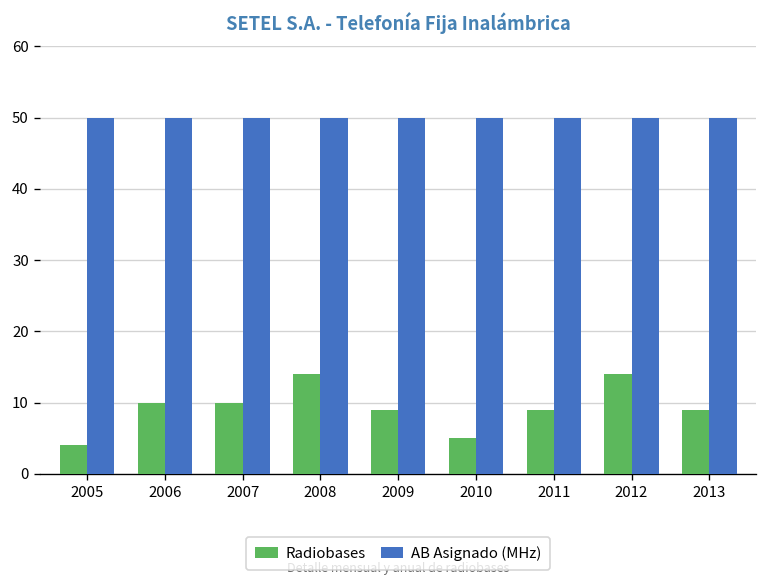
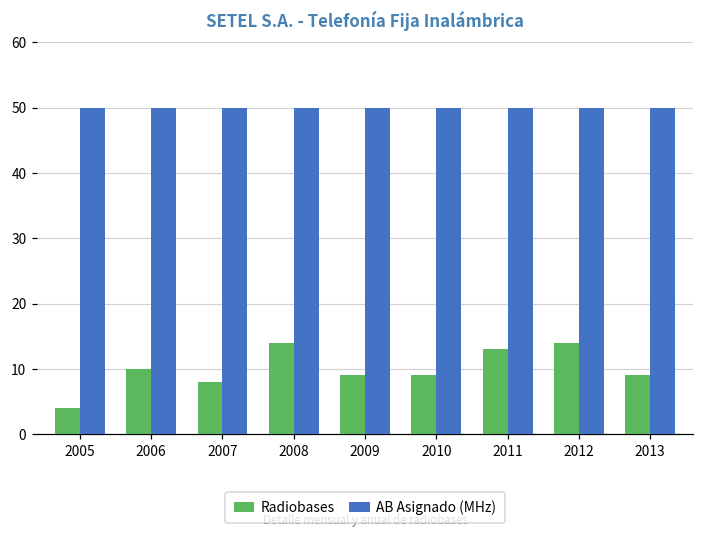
Radiobases, 2007: 10 -> 8
Radiobases, 2010: 5 -> 9
Radiobases, 2011: 9 -> 13
